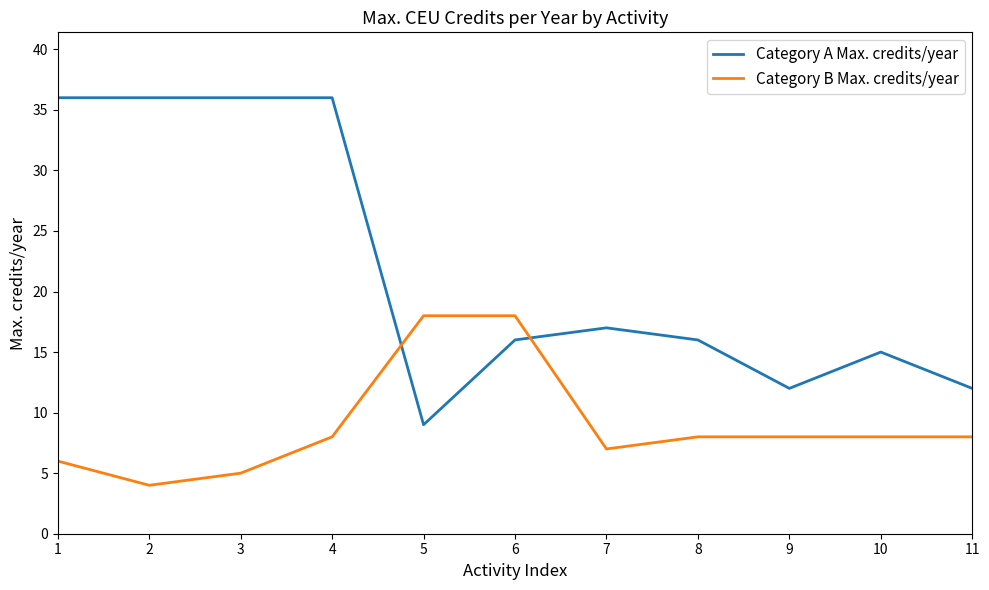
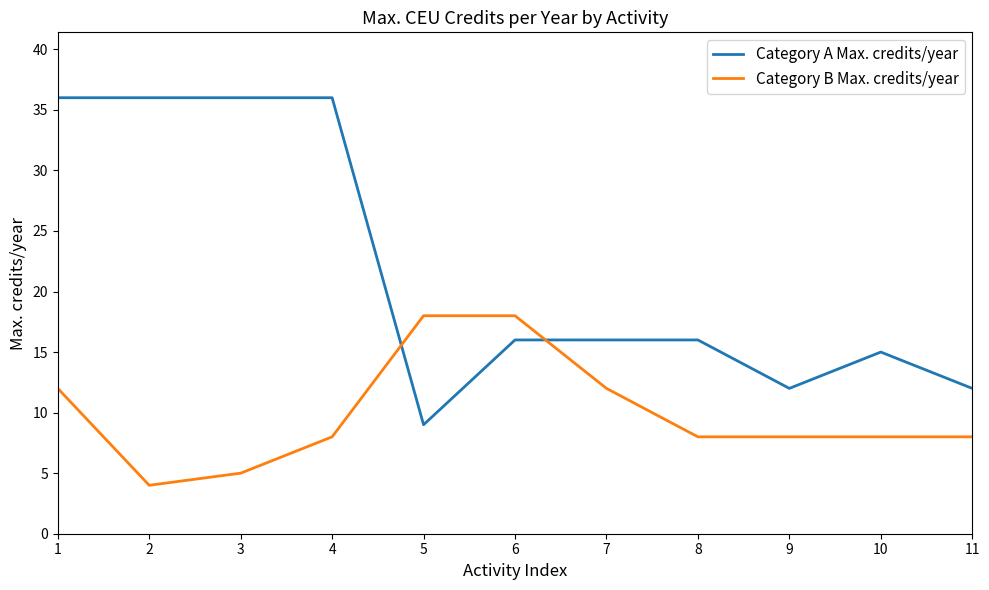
Category B Max. credits/year, 1: 6 -> 12
Category A Max. credits/year, 7: 17 -> 16
Category B Max. credits/year, 7: 7 -> 12
